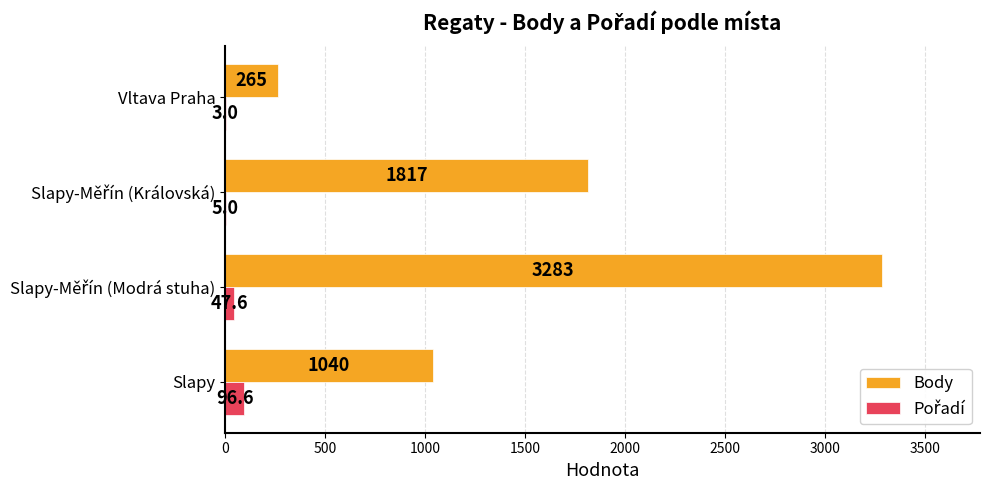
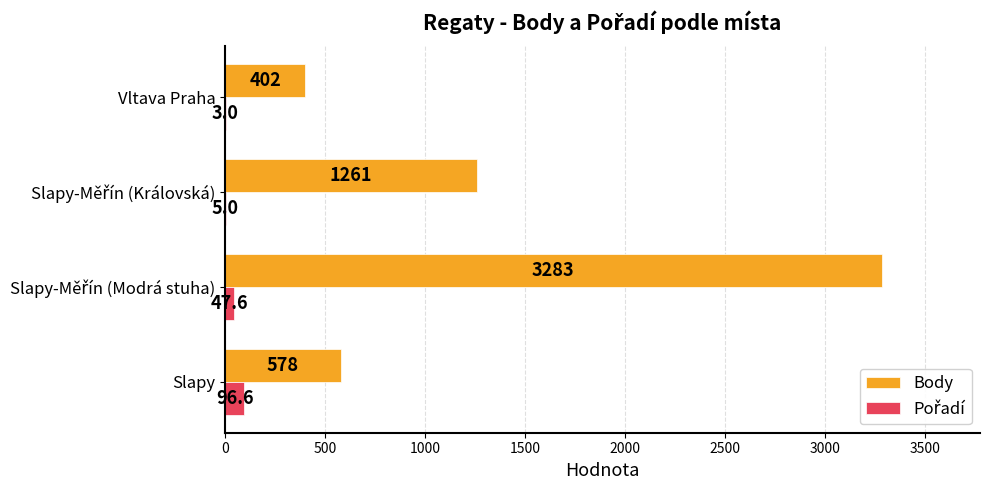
Body, Vltava Praha: 265 -> 402
Body, Slapy-Měřín (Královská): 1817 -> 1261
Body, Slapy: 1040 -> 578
